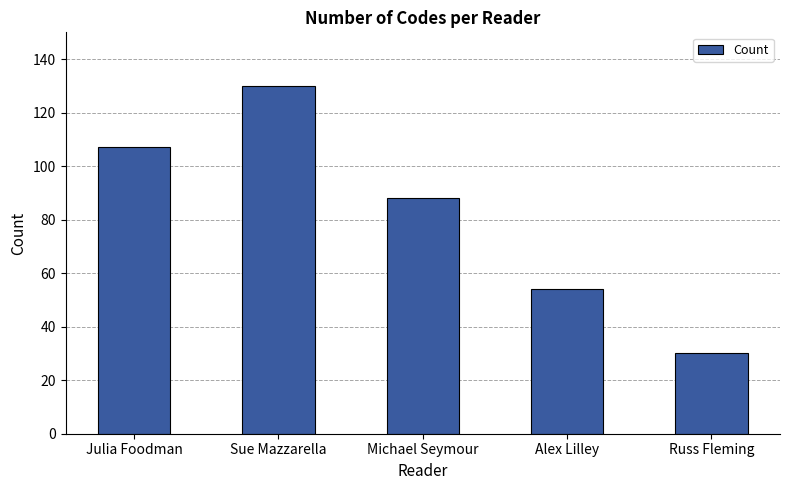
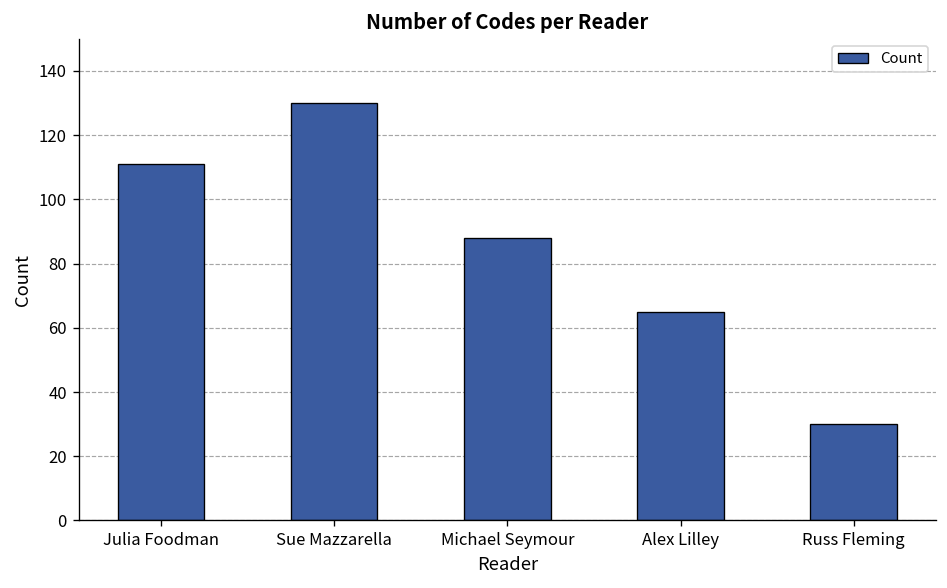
Julia Foodman: 107 -> 111
Alex Lilley: 54 -> 65
